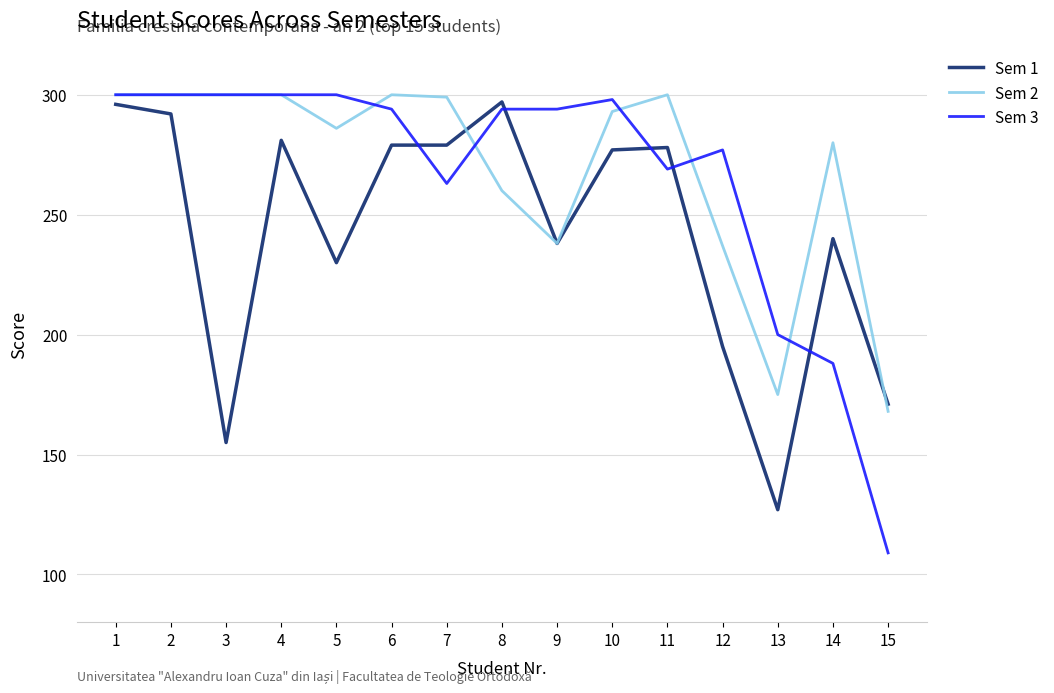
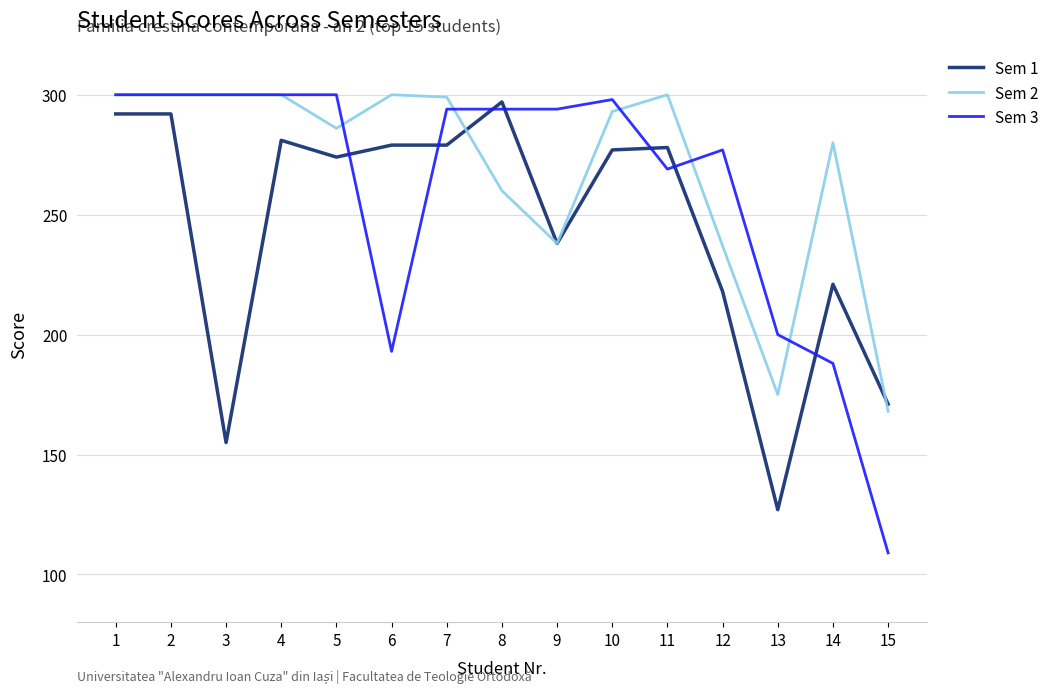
Sem 1, 1: 296 -> 292
Sem 1, 5: 230 -> 274
Sem 3, 6: 294 -> 193
Sem 3, 7: 263 -> 294
Sem 1, 12: 195 -> 218
Sem 1, 14: 240 -> 221
